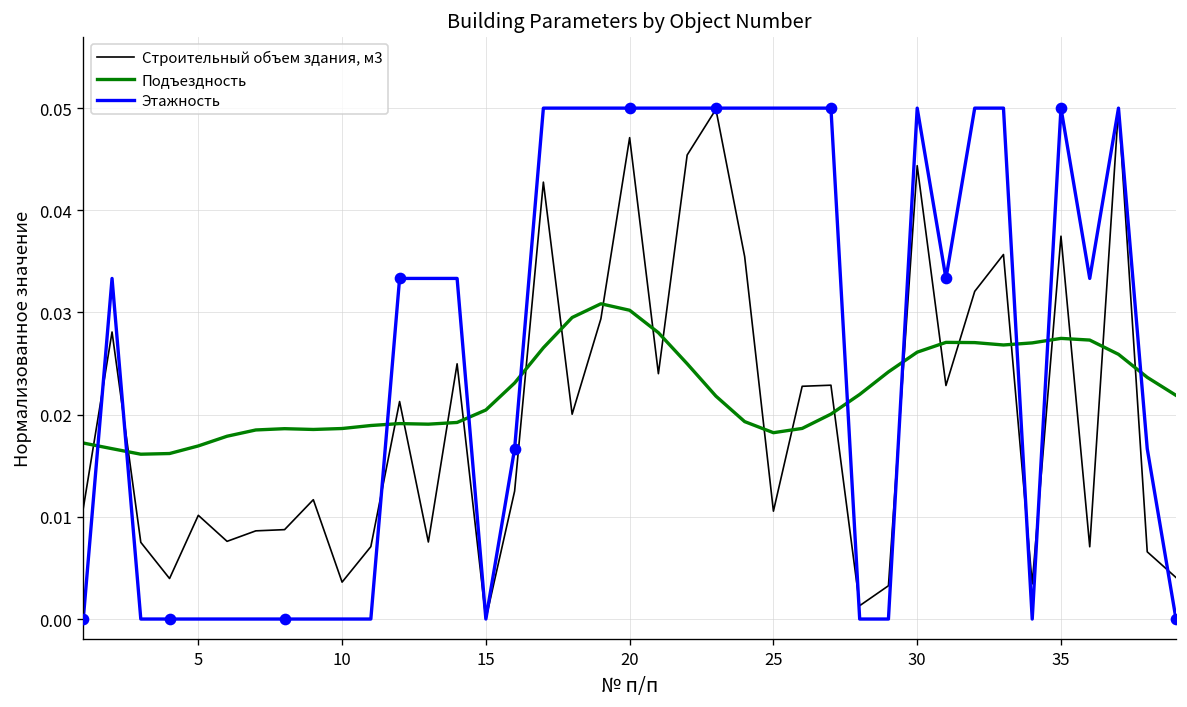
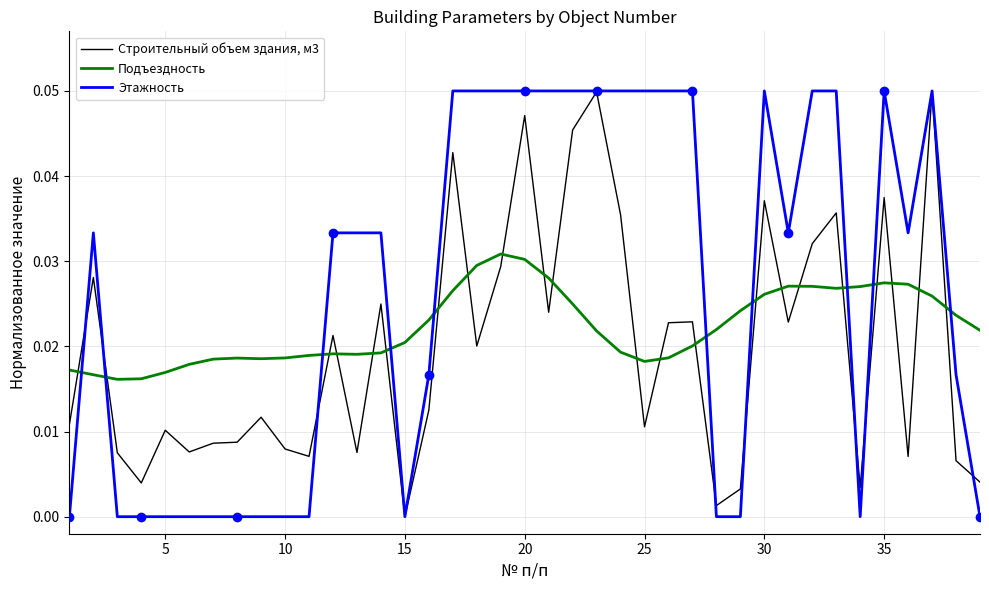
Строительный объем здания, м3, 10: 0.004 -> 0.008
Строительный объем здания, м3, 30: 0.044 -> 0.037
